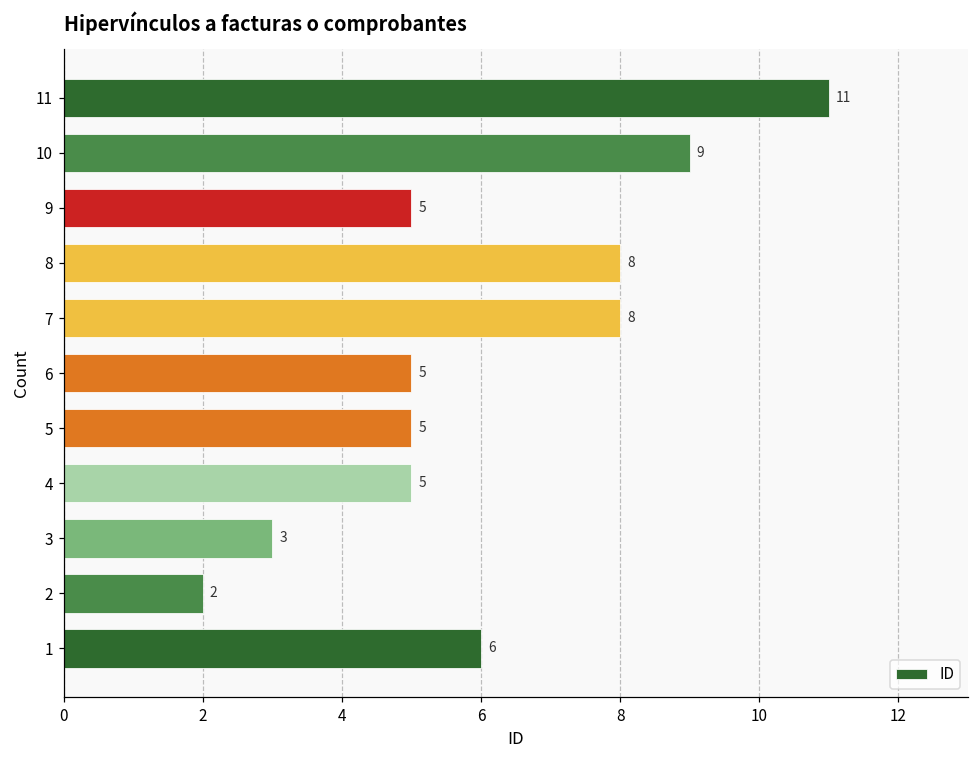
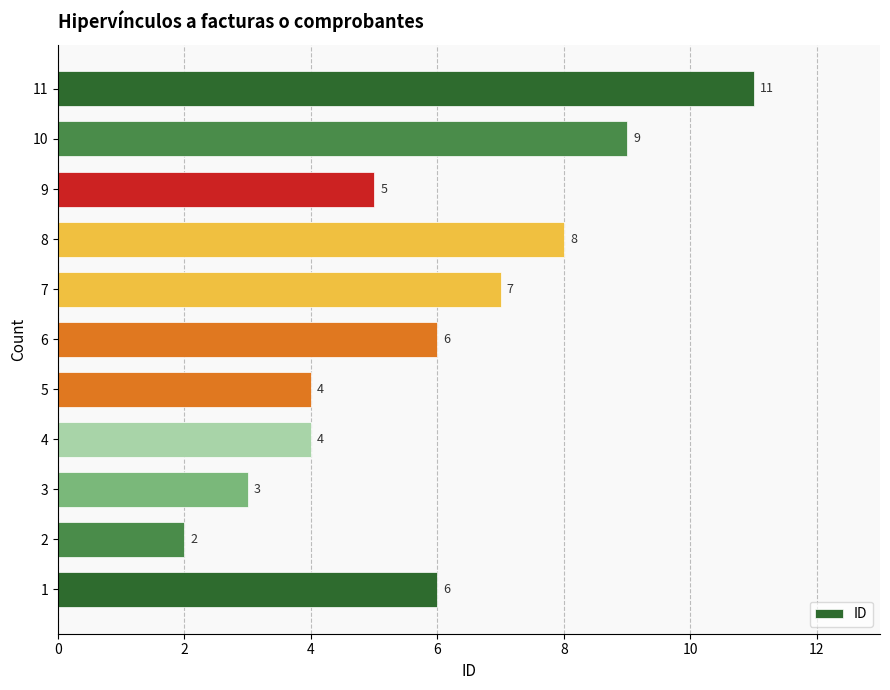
7: 8 -> 7
6: 5 -> 6
5: 5 -> 4
4: 5 -> 4
